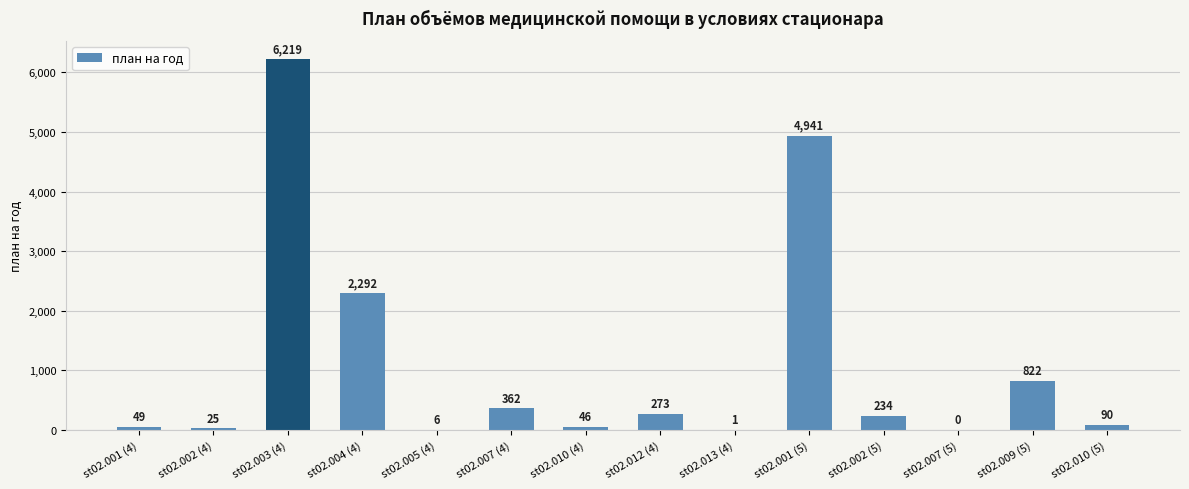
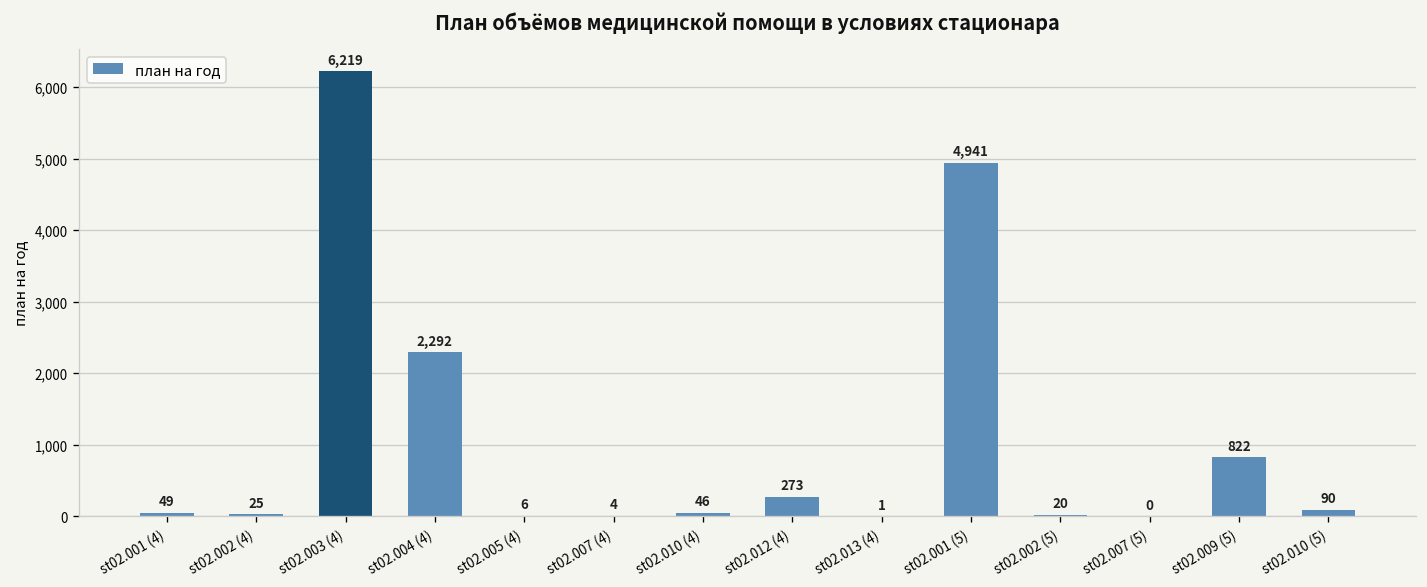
st02.007 (4): 362 -> 4
st02.002 (5): 234 -> 20
